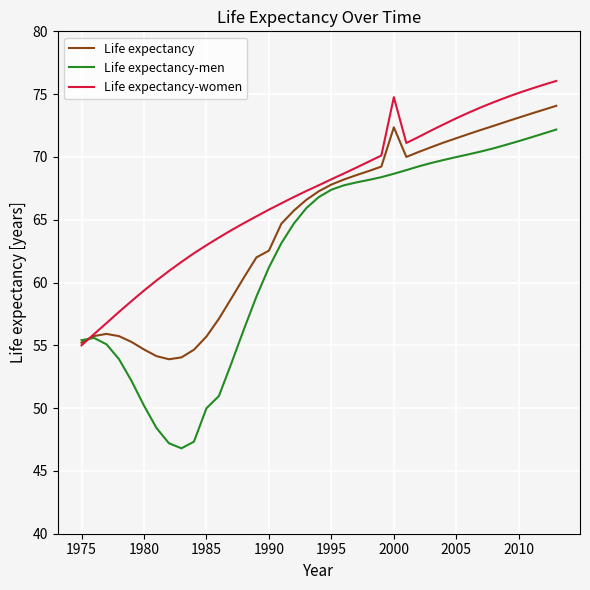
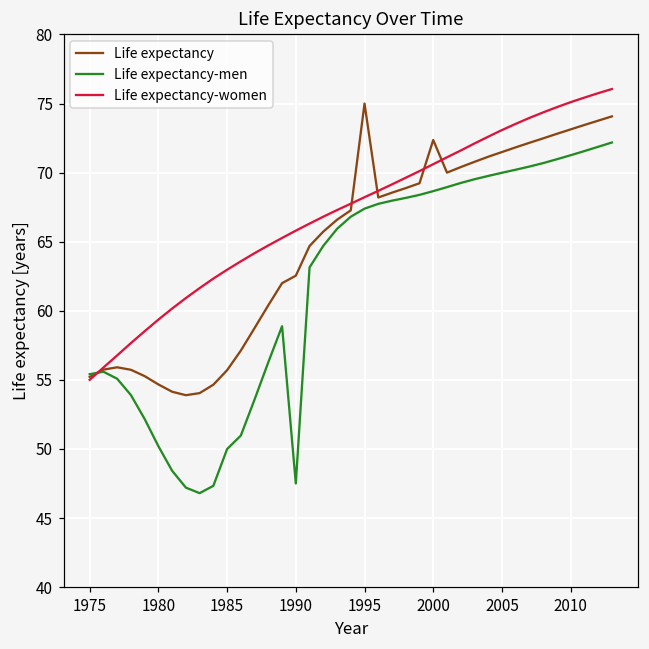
Life expectancy-men, 1990: 61.2 -> 47.5
Life expectancy, 1995: 67.8 -> 75.0
Life expectancy-women, 2000: 74.8 -> 70.6
